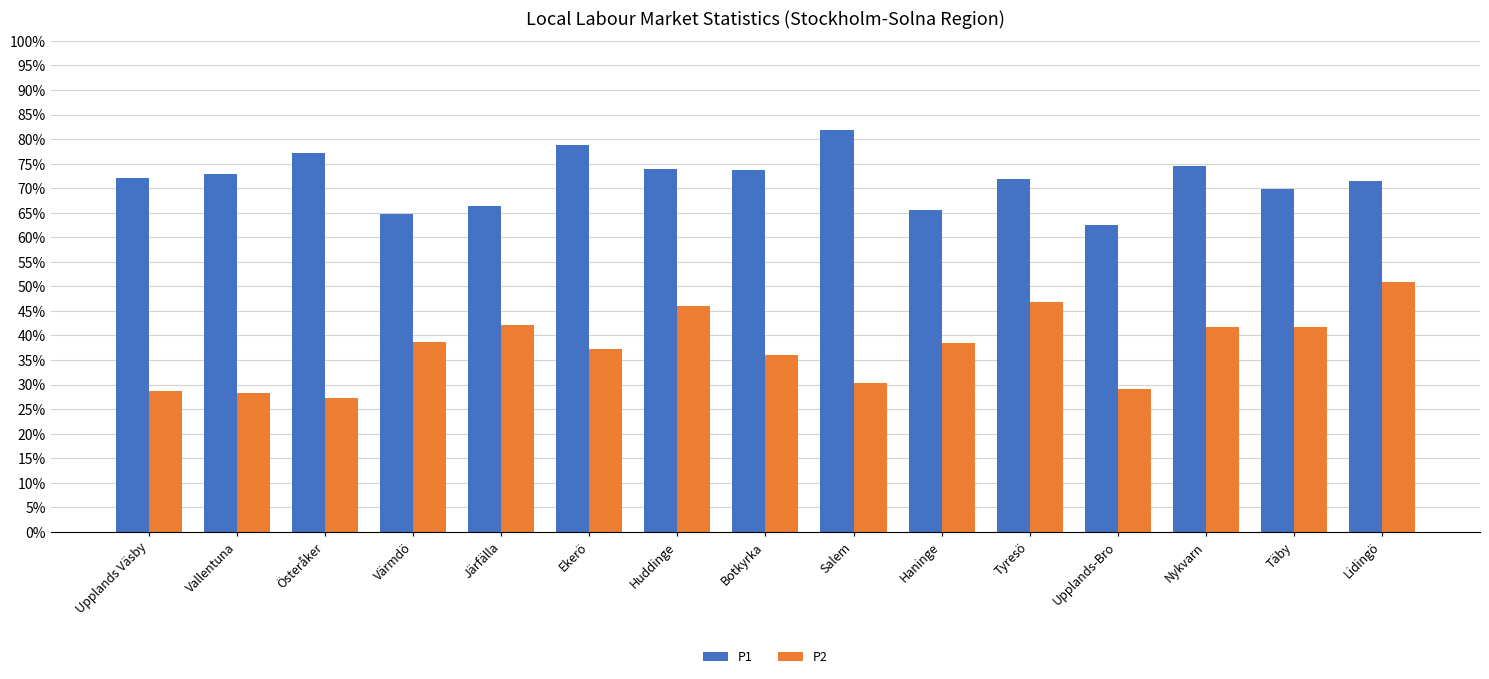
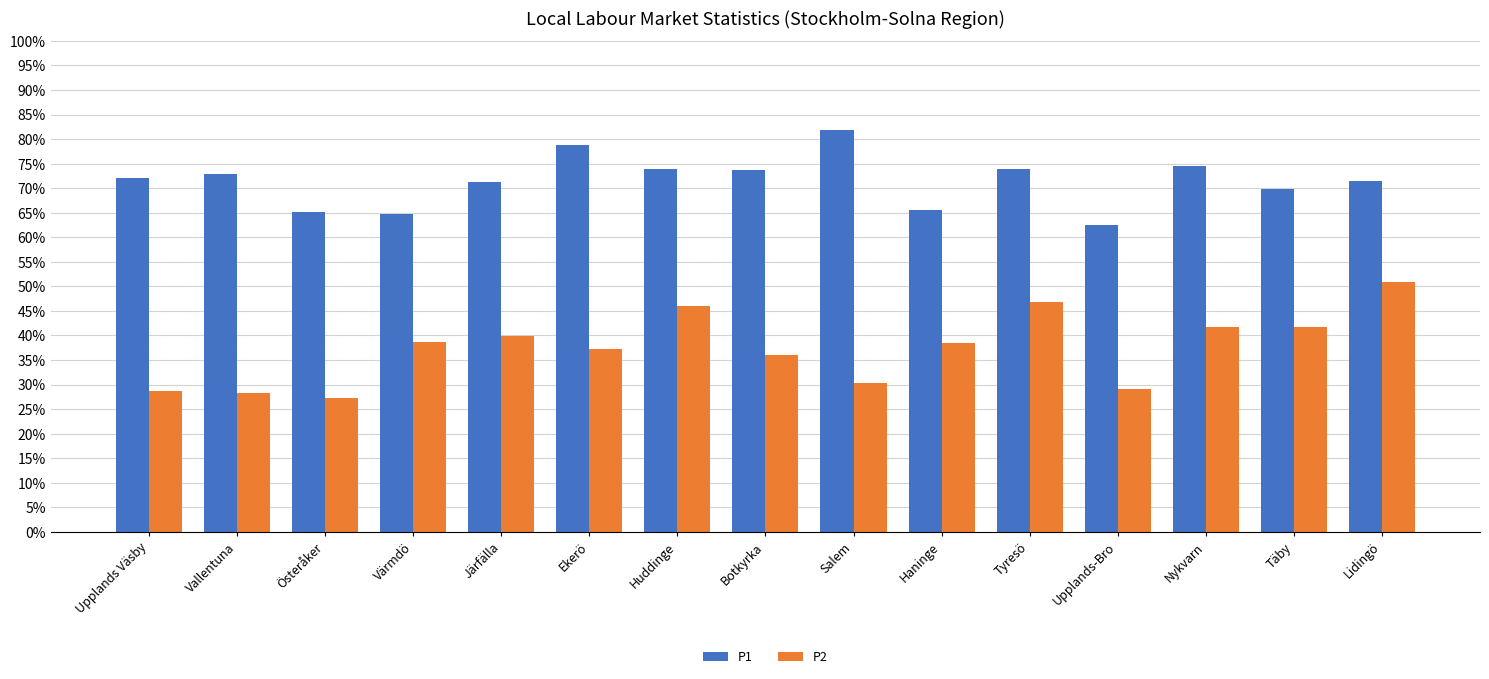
P1, Österåker: 77% -> 65%
P1, Järfälla: 66% -> 71%
P2, Järfälla: 42% -> 40%
P1, Tyresö: 72% -> 74%
